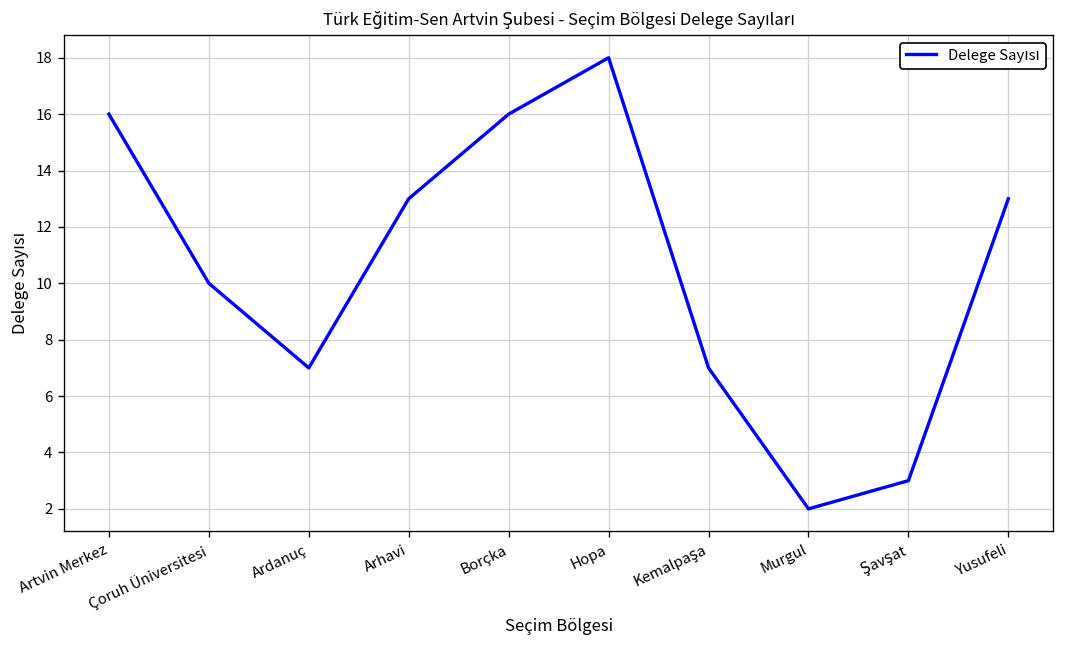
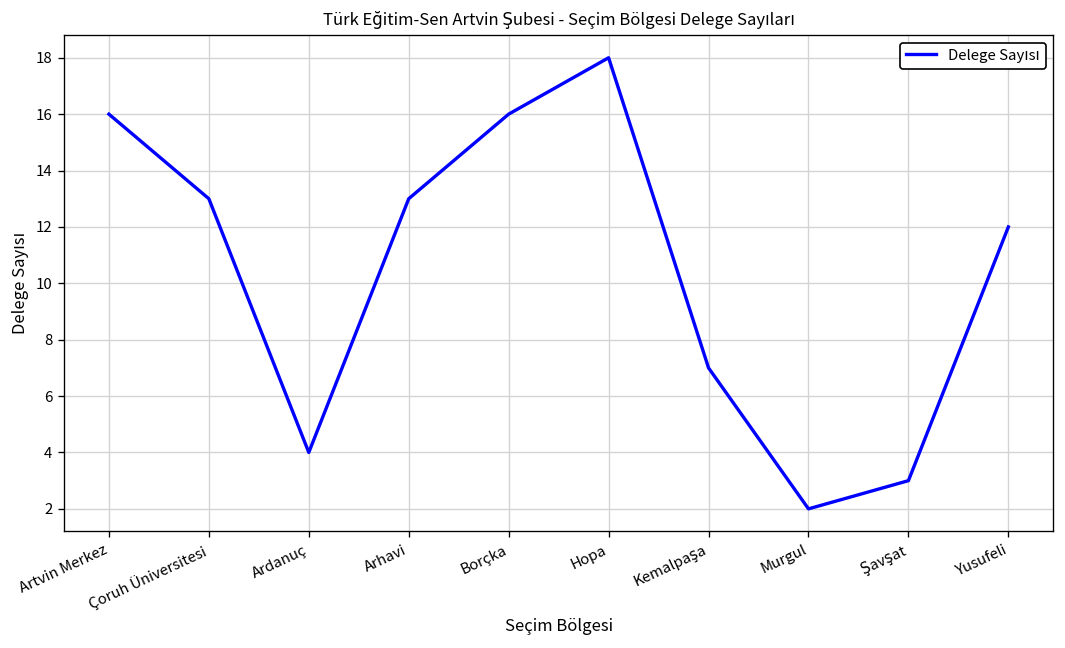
Çoruh Üniversitesi: 10 -> 13
Ardanuç: 7 -> 4
Yusufeli: 13 -> 12
